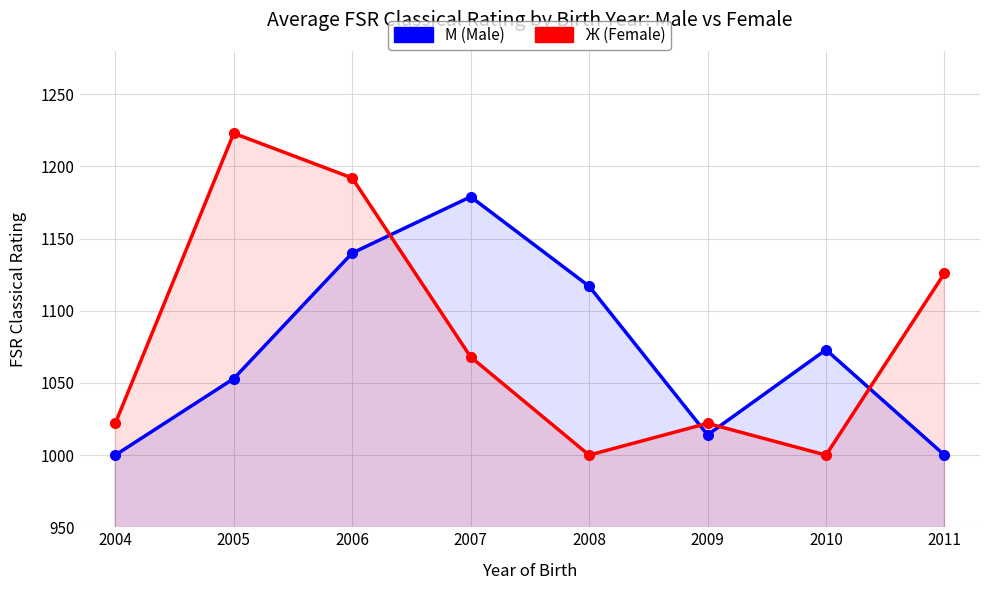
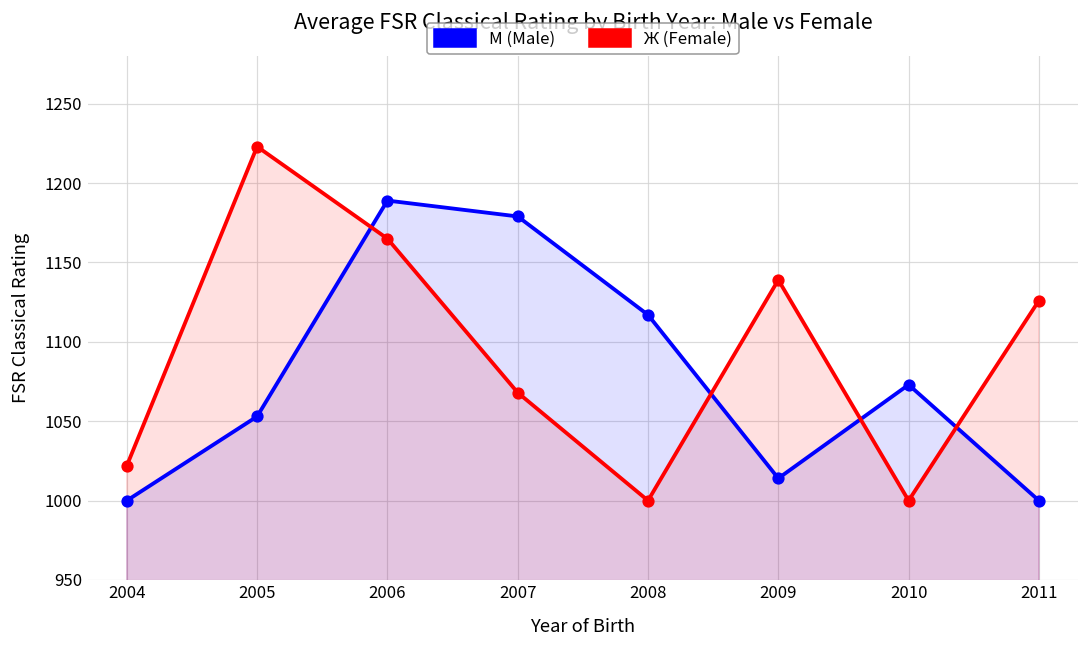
М (Male), 2006: 1140 -> 1189
Ж (Female), 2006: 1192 -> 1165
Ж (Female), 2009: 1022 -> 1139
